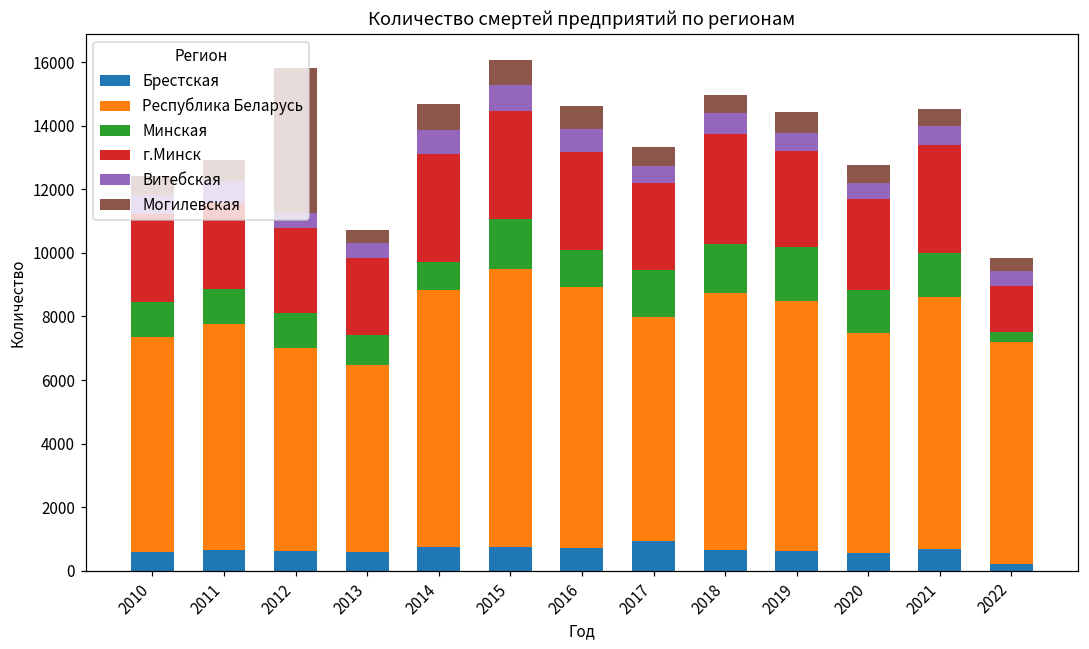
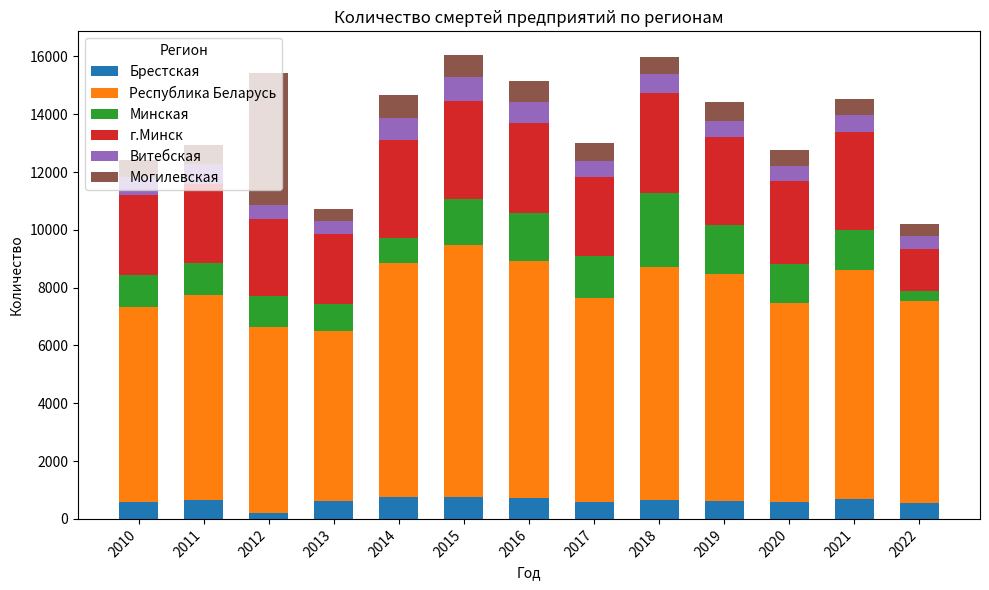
Брестская, 2012: 600 -> 200
Минская, 2016: 1200 -> 1700
Брестская, 2017: 900 -> 600
Минская, 2018: 1600 -> 2500
Брестская, 2022: 200 -> 600
